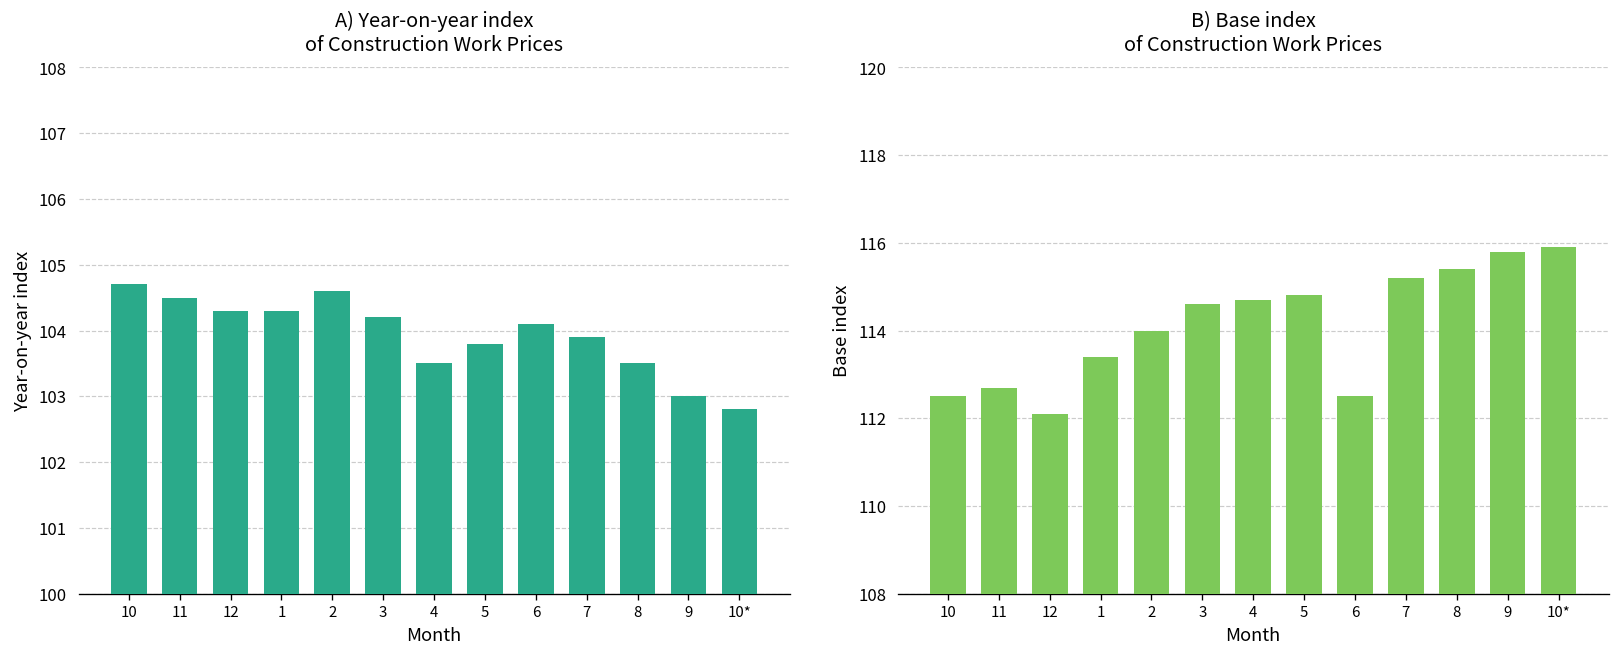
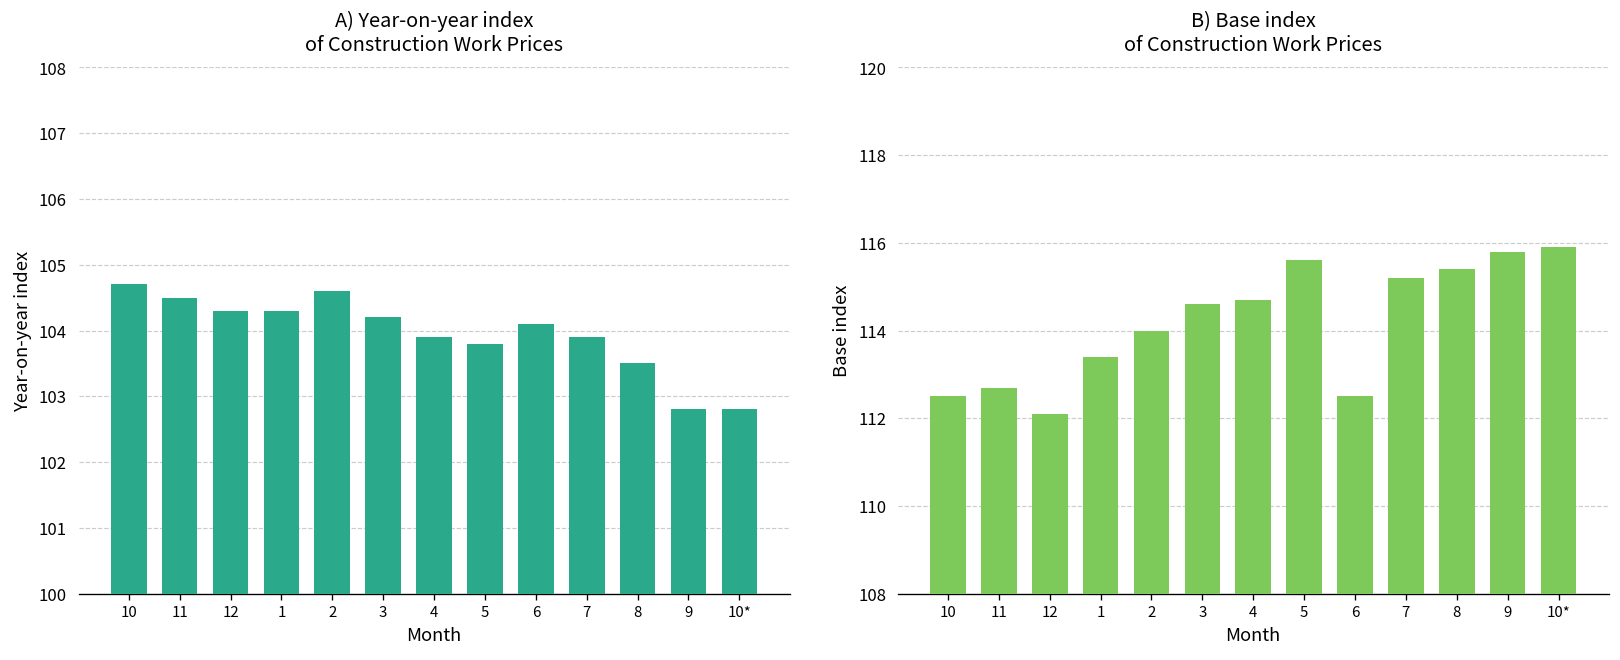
A) Year-on-year index of Construction Work Prices, 4: 103.5 -> 103.9
A) Year-on-year index of Construction Work Prices, 9: 103.0 -> 102.8
B) Base index of Construction Work Prices, 5: 114.8 -> 115.6
